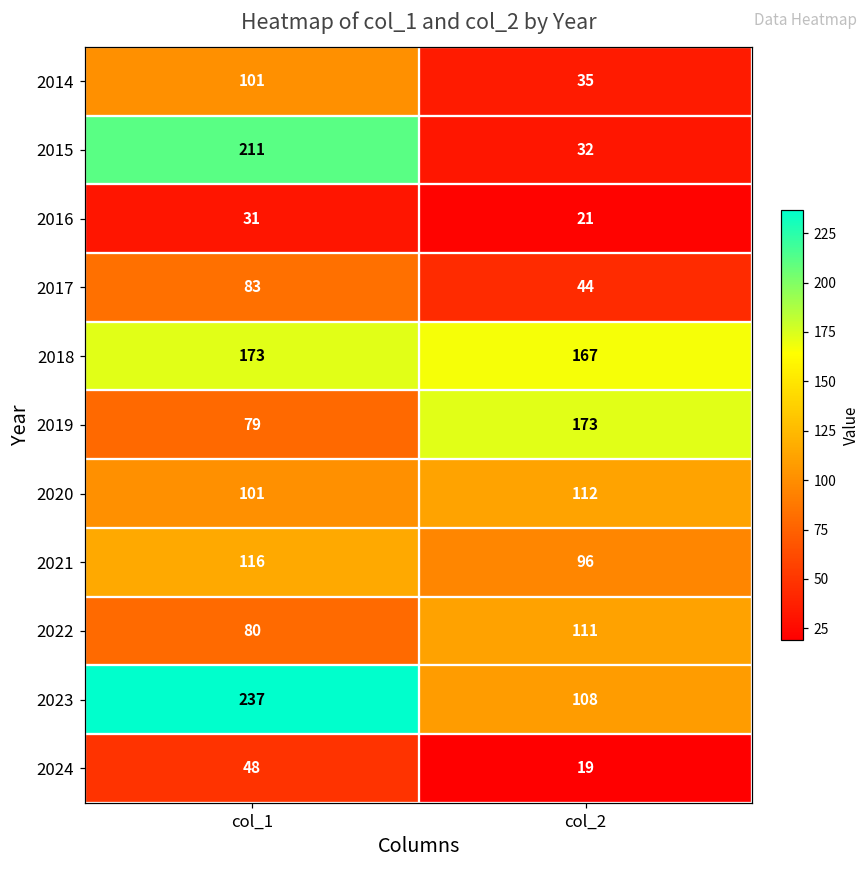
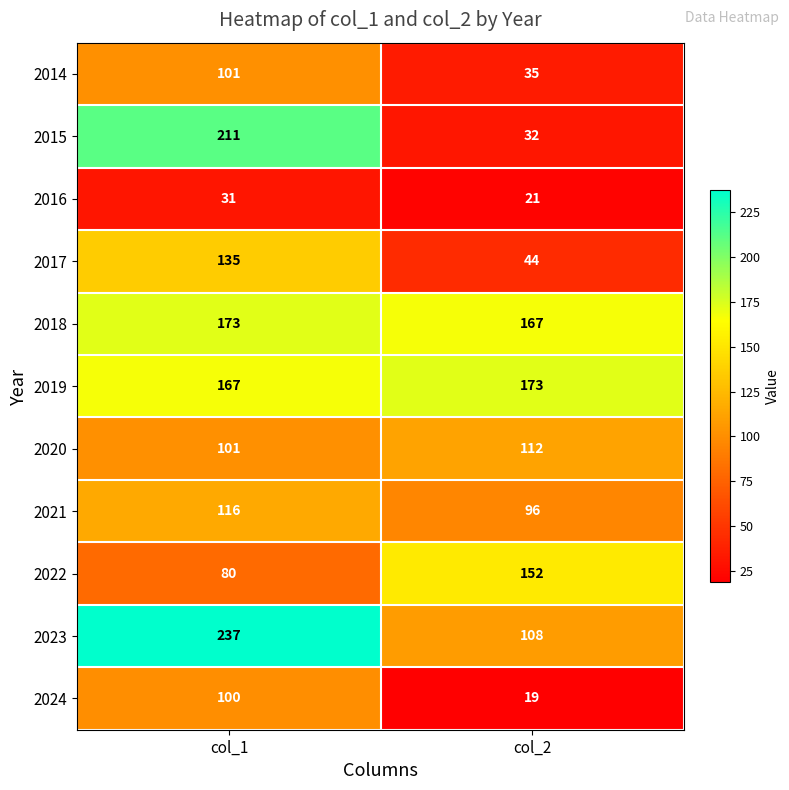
2017, col_1: 83 -> 135
2019, col_1: 79 -> 167
2022, col_2: 111 -> 152
2024, col_1: 48 -> 100
